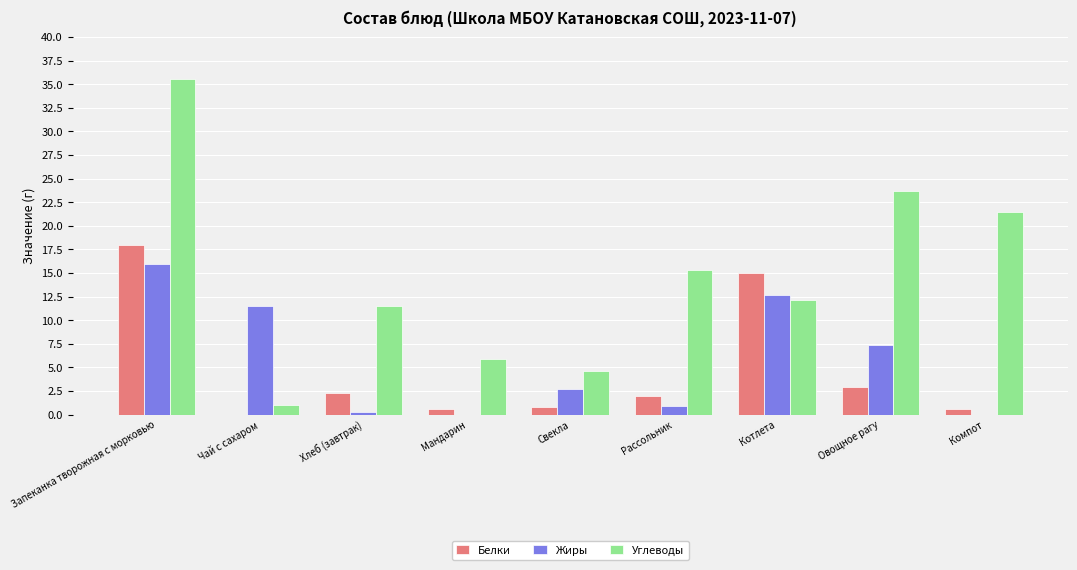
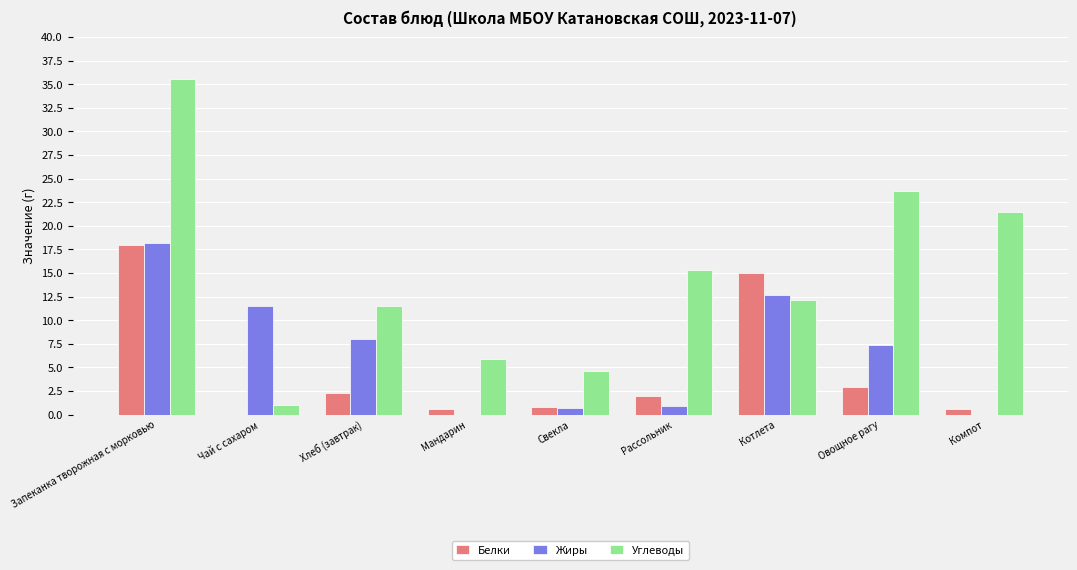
Жиры, Запеканка творожная с морковью: 16 -> 18
Жиры, Хлеб (завтрак): 0 -> 8
Жиры, Свекла: 3 -> 1
